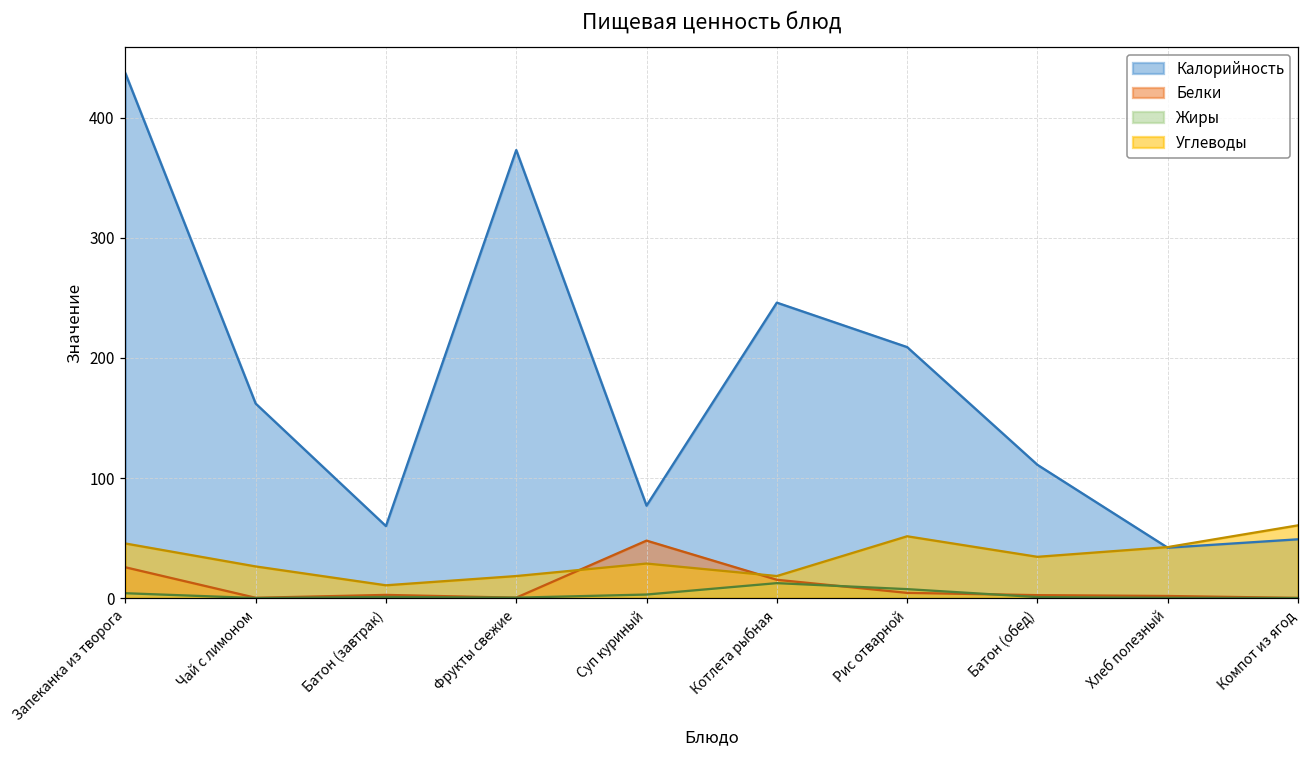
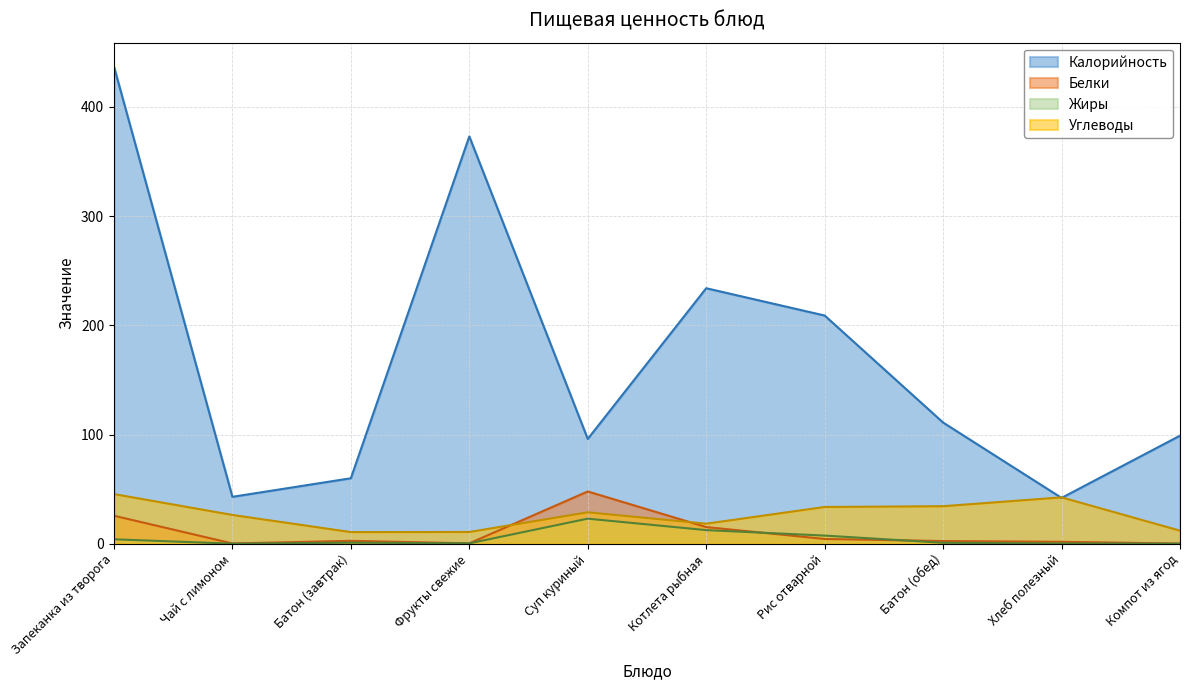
Калорийность, Чай с лимоном: 162 -> 43
Углеводы, Фрукты свежие: 18 -> 11
Калорийность, Суп куриный: 77 -> 96
Жиры, Суп куриный: 3 -> 23
Калорийность, Котлета рыбная: 246 -> 234
Углеводы, Рис отварной: 52 -> 34
Калорийность, Компот из ягод: 49 -> 99
Углеводы, Компот из ягод: 61 -> 12
